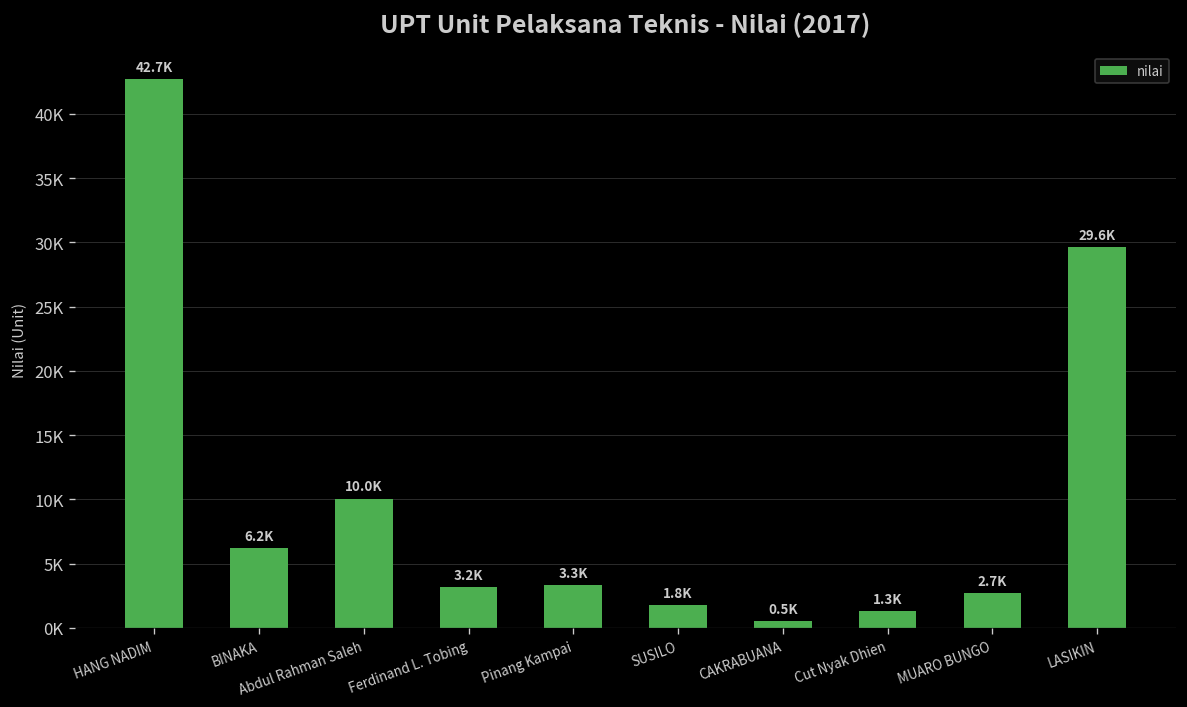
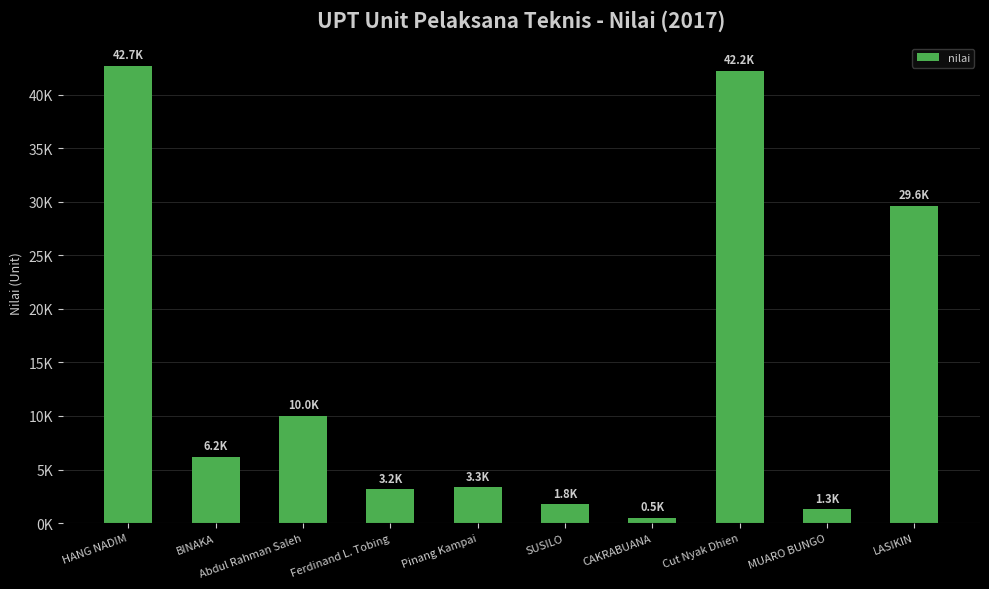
Cut Nyak Dhien: 1.3K -> 42.2K
MUARO BUNGO: 2.7K -> 1.3K
